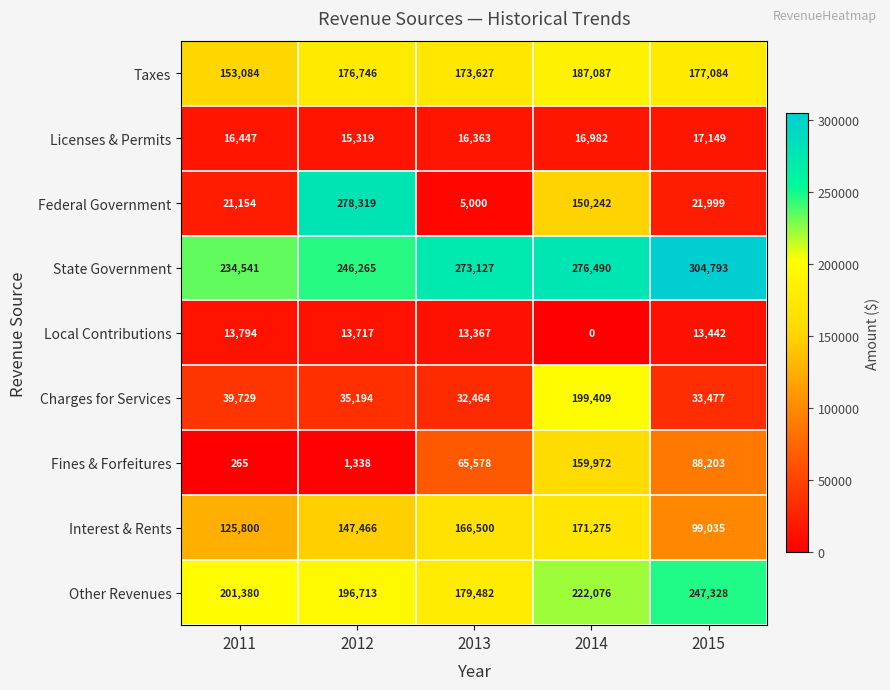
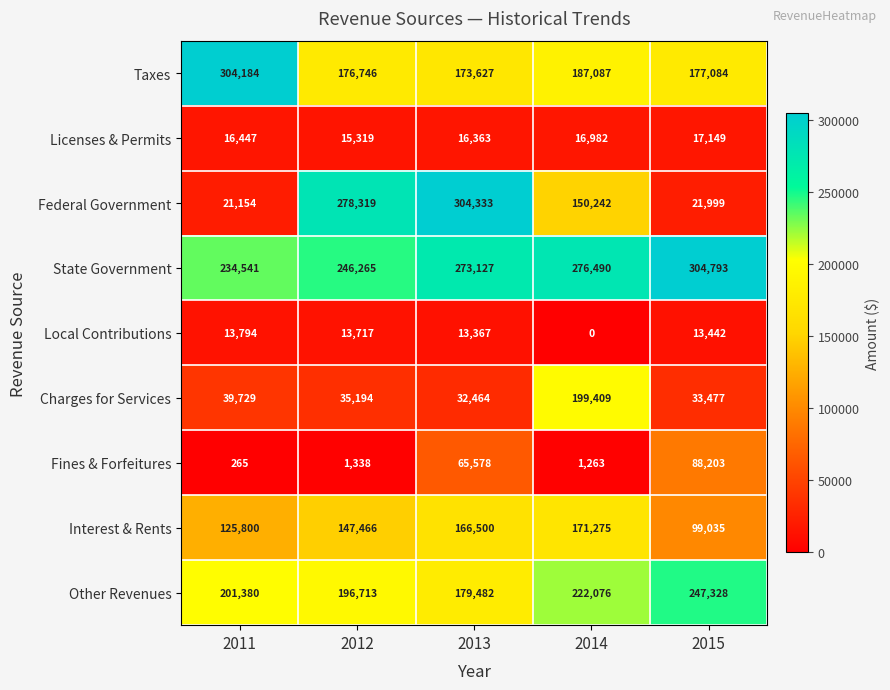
Taxes, 2011: 153,084 -> 304,184
Federal Government, 2013: 5,000 -> 304,333
Fines & Forfeitures, 2014: 159,972 -> 1,263
